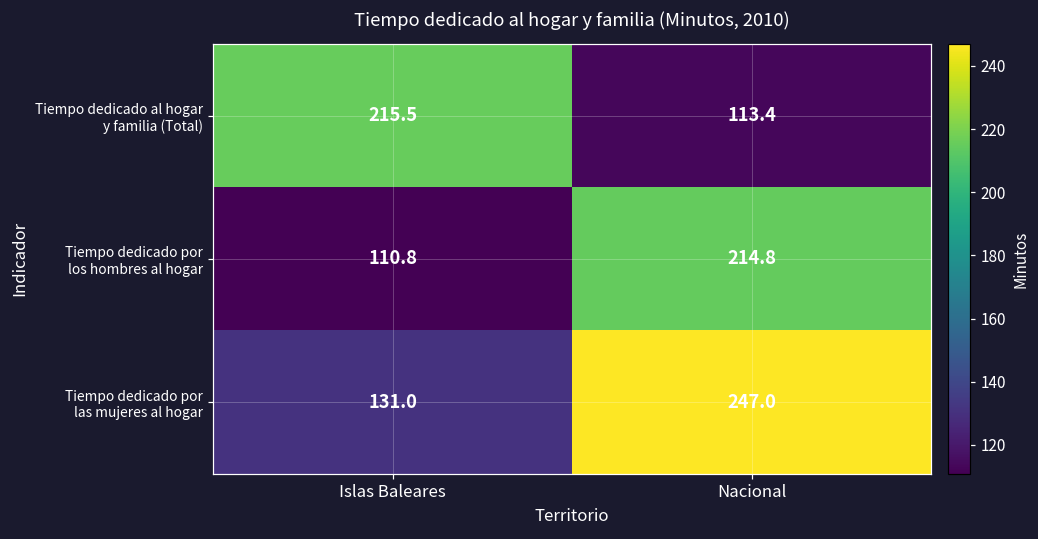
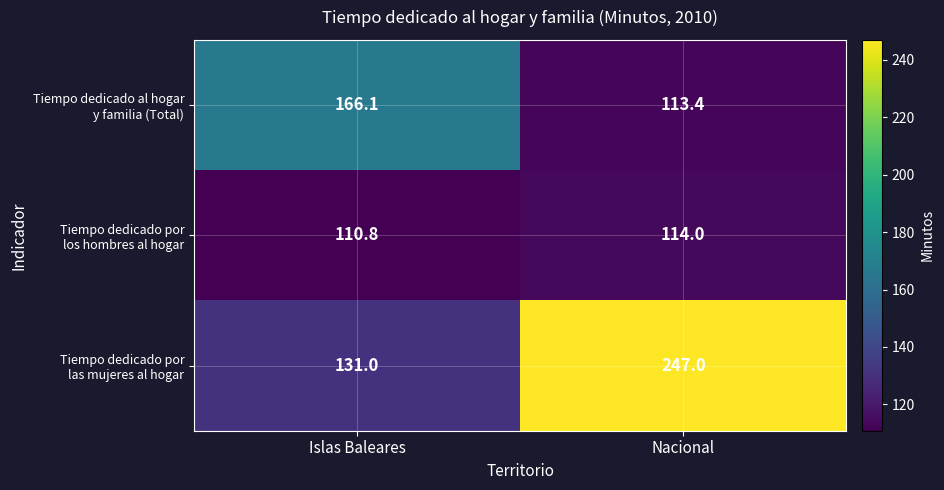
Tiempo dedicado al hogar y familia (Total), Islas Baleares: 215.5 -> 166.1
Tiempo dedicado por los hombres al hogar, Nacional: 214.8 -> 114.0
